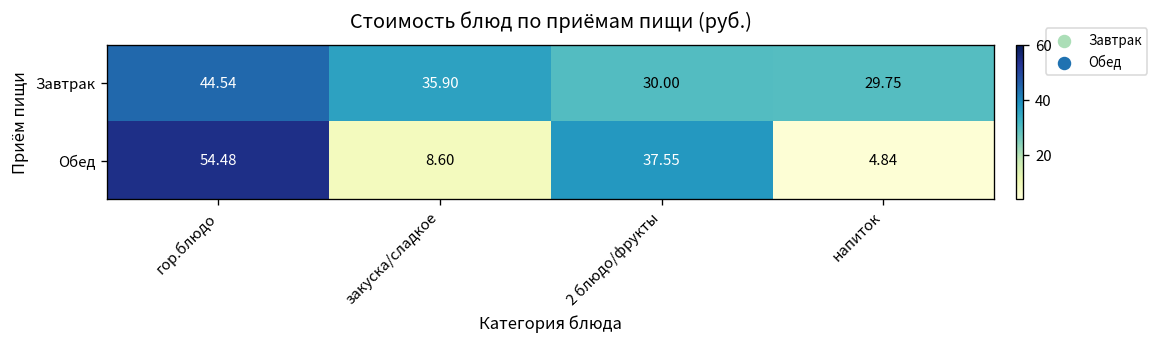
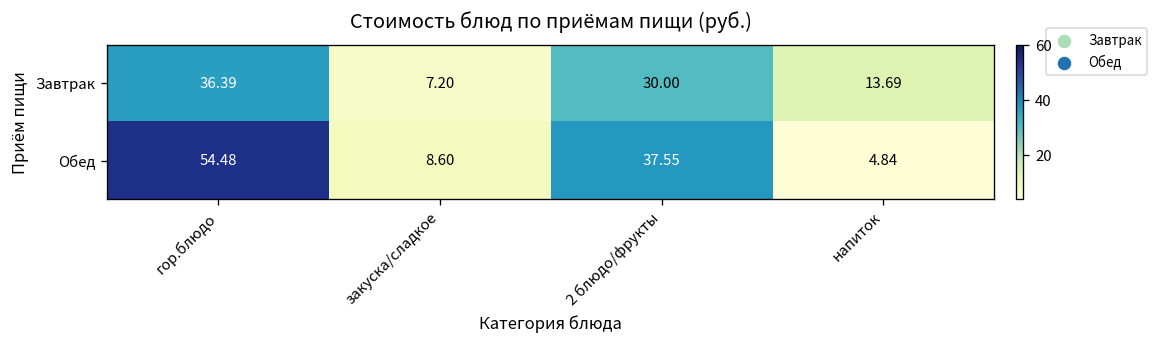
Завтрак, гор.блюдо: 44.54 -> 36.39
Завтрак, закуска/сладкое: 35.90 -> 7.20
Завтрак, напиток: 29.75 -> 13.69
